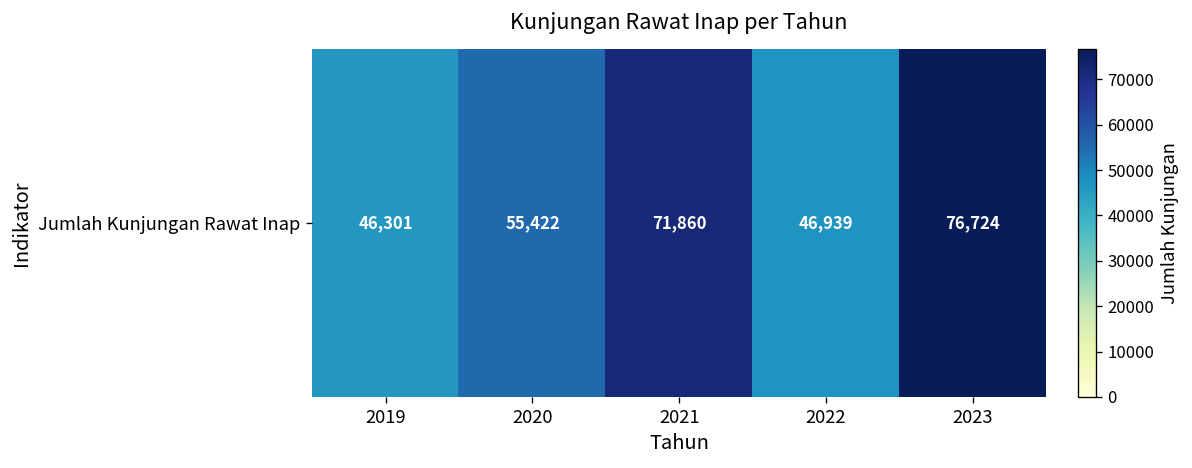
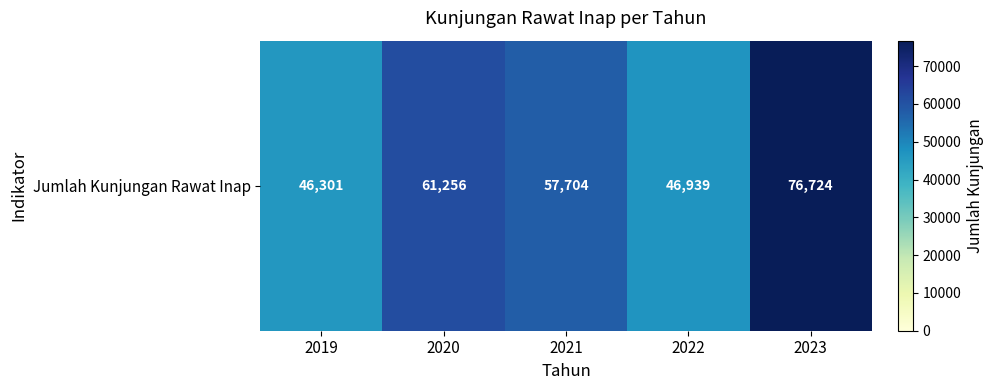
Jumlah Kunjungan Rawat Inap, 2020: 55,422 -> 61,256
Jumlah Kunjungan Rawat Inap, 2021: 71,860 -> 57,704
